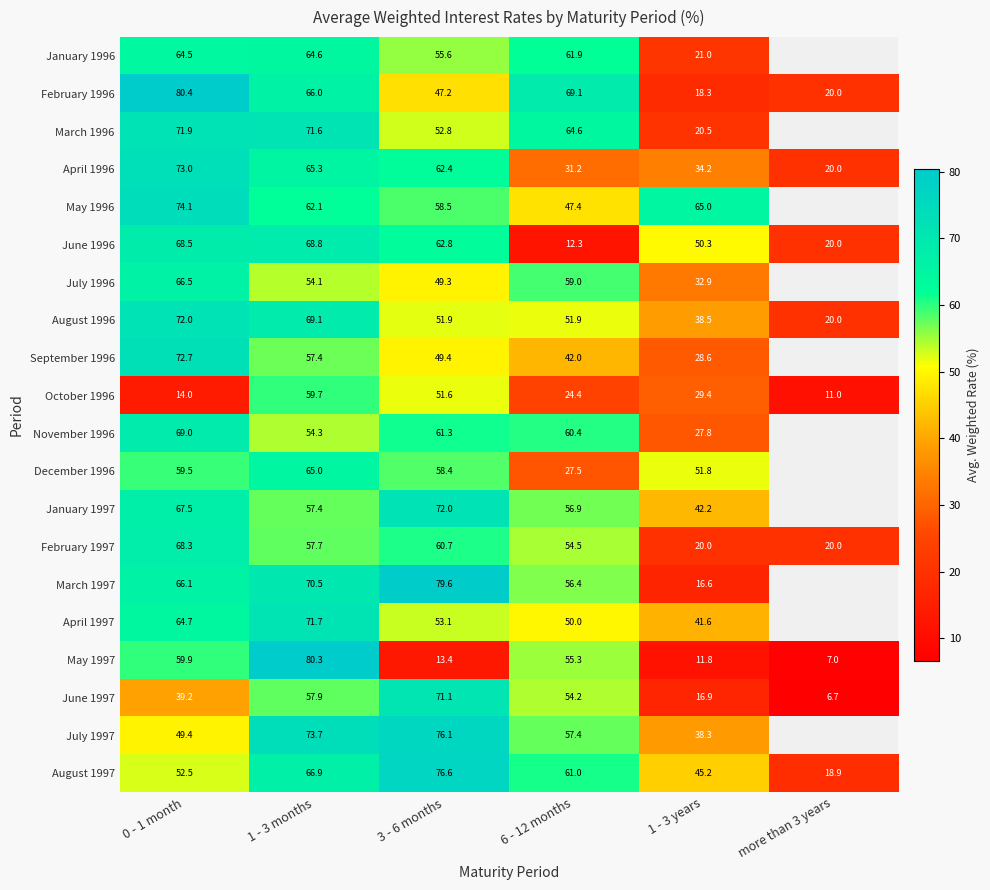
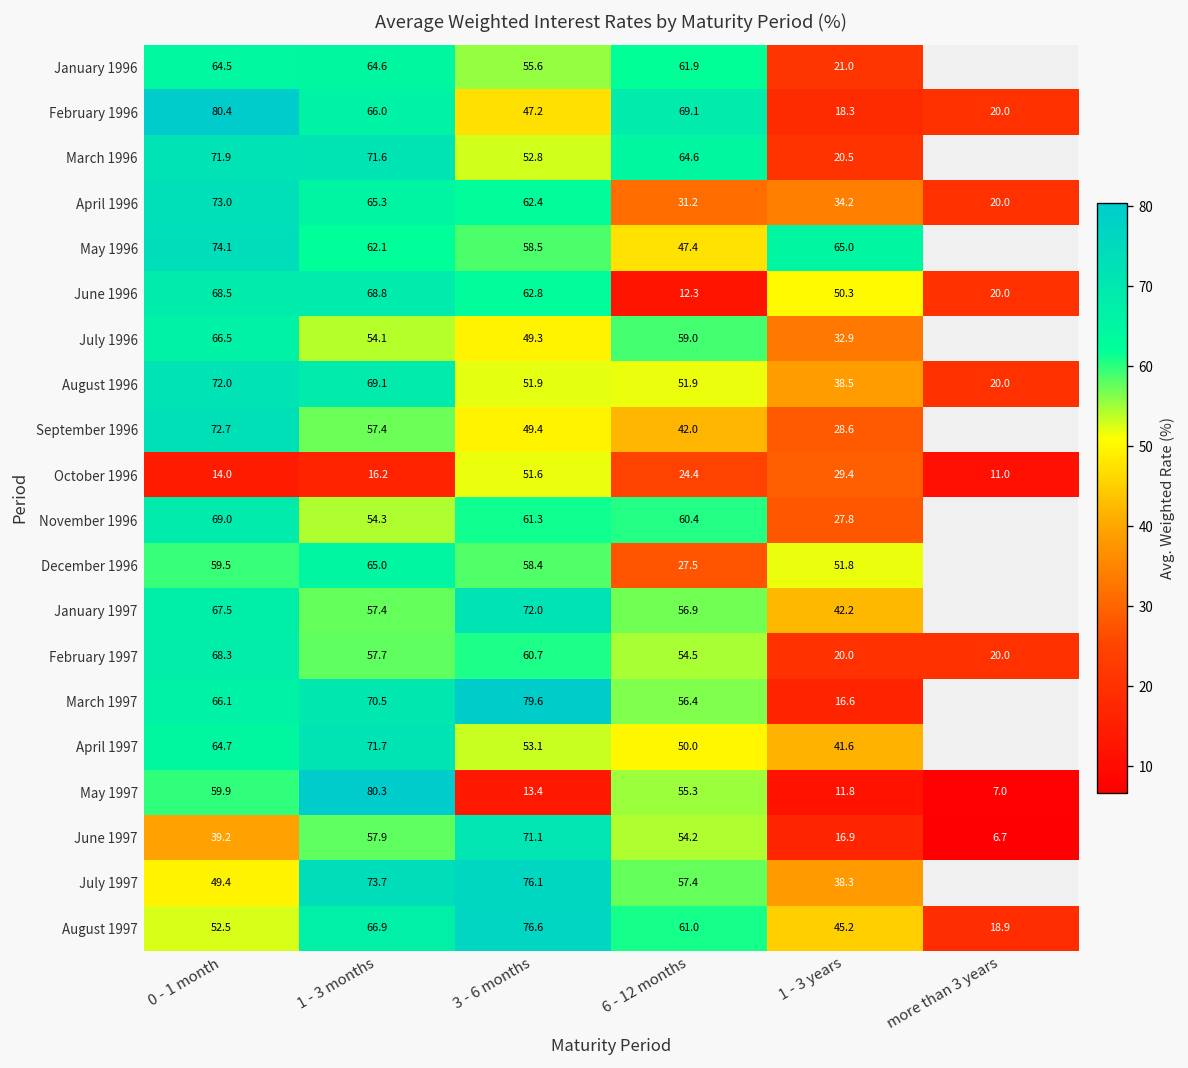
October 1996, 1 - 3 months: 59.7 -> 16.2
